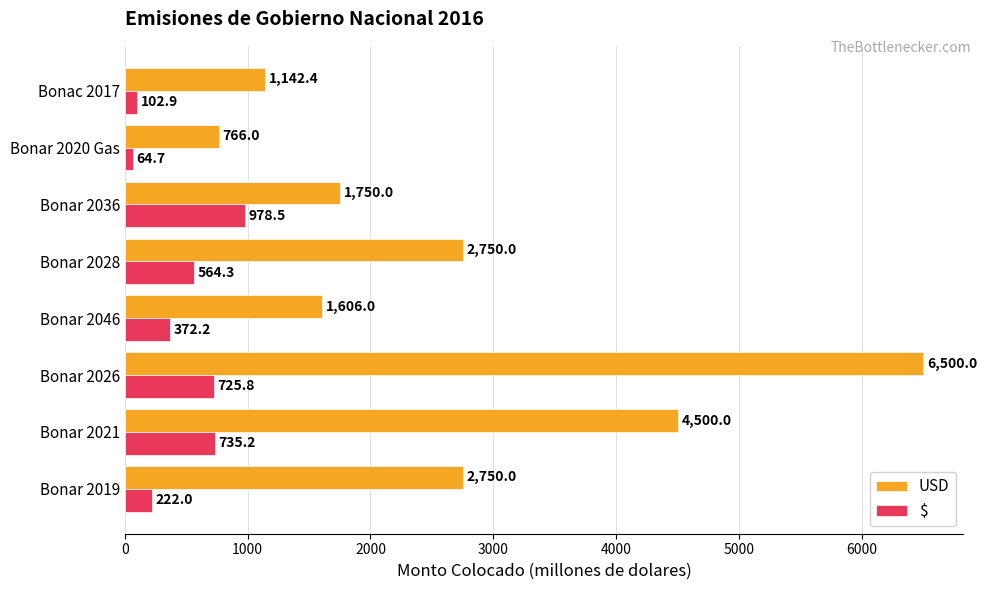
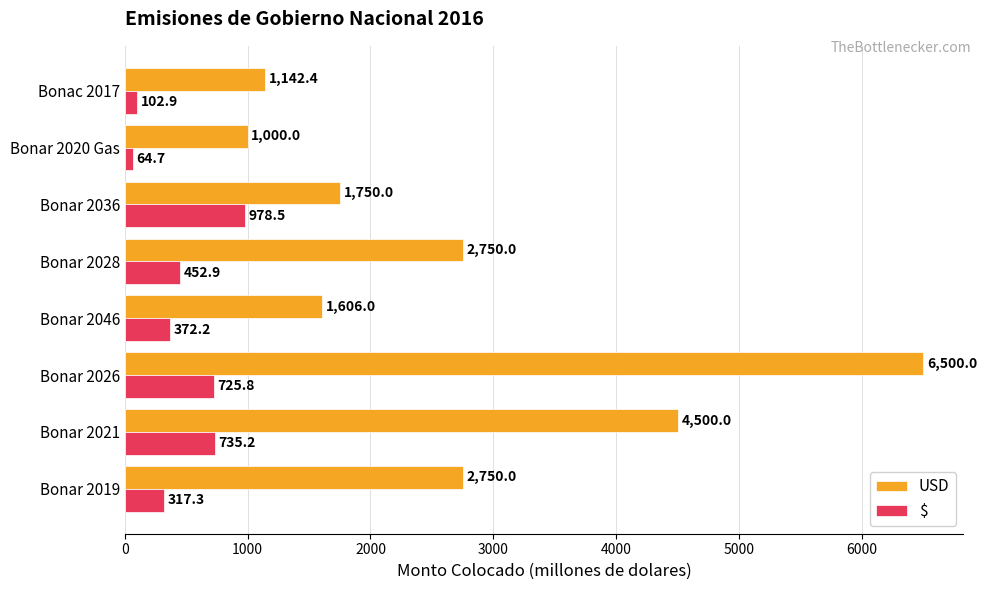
USD, Bonar 2020 Gas: 766.0 -> 1,000.0
$, Bonar 2028: 564.3 -> 452.9
$, Bonar 2019: 222.0 -> 317.3
